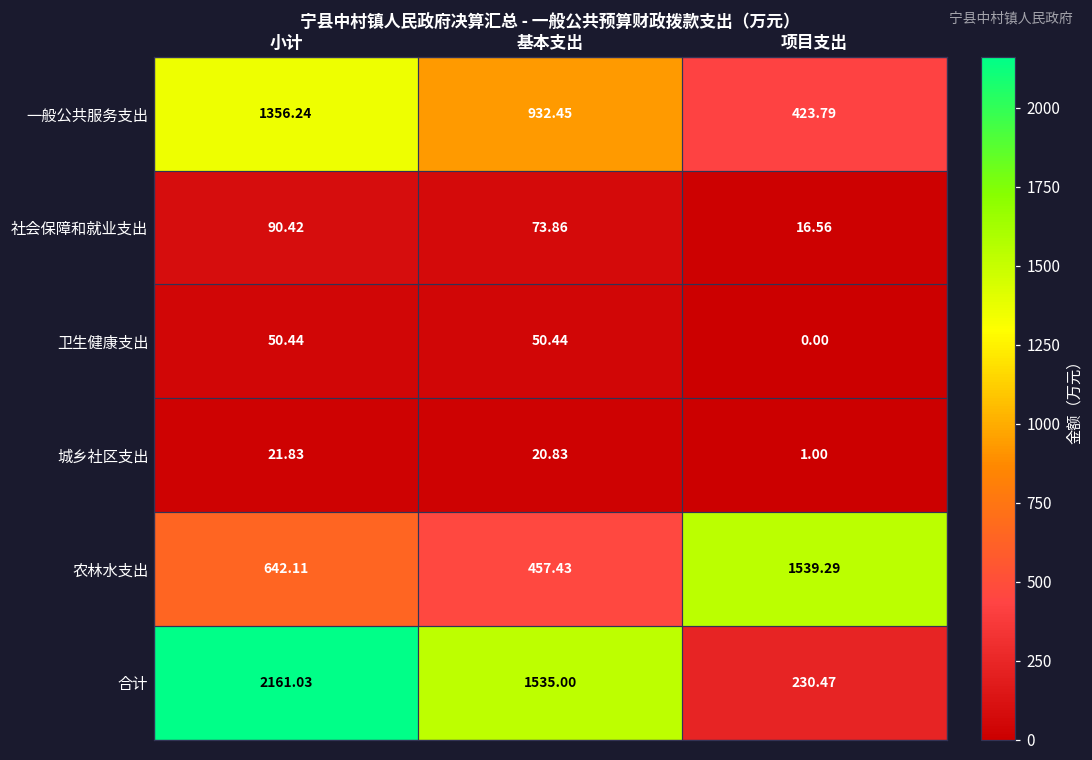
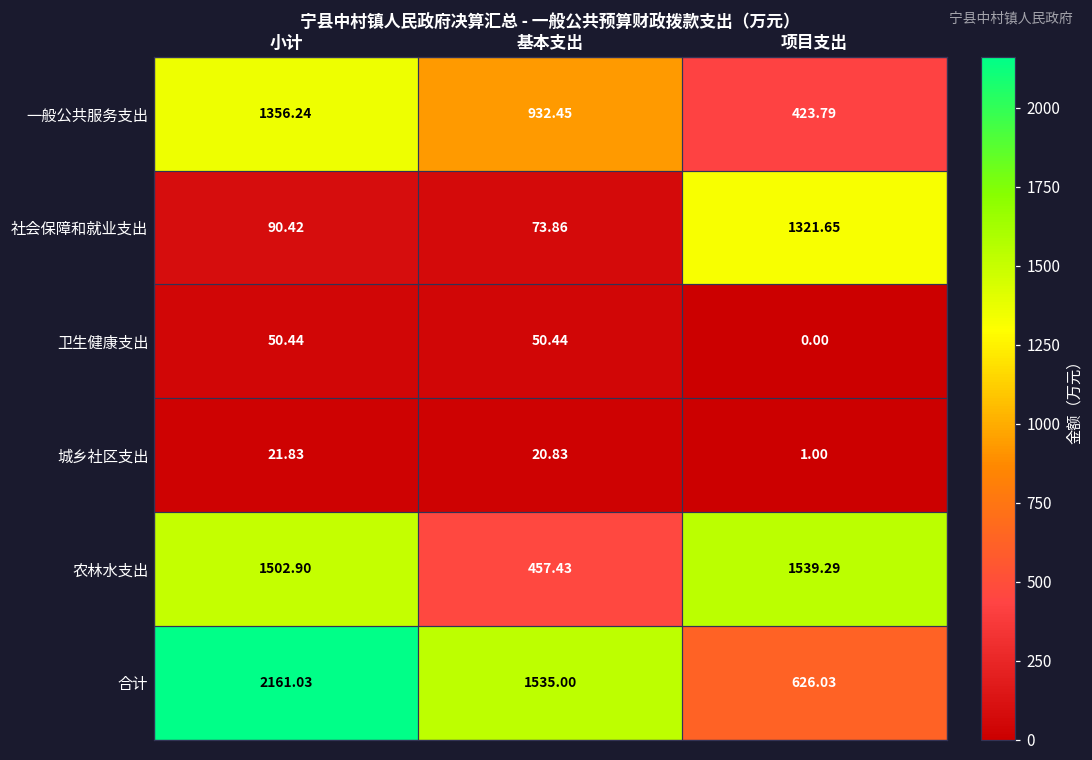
社会保障和就业支出, 项目支出: 16.56 -> 1321.65
农林水支出, 小计: 642.11 -> 1502.90
合计, 项目支出: 230.47 -> 626.03
